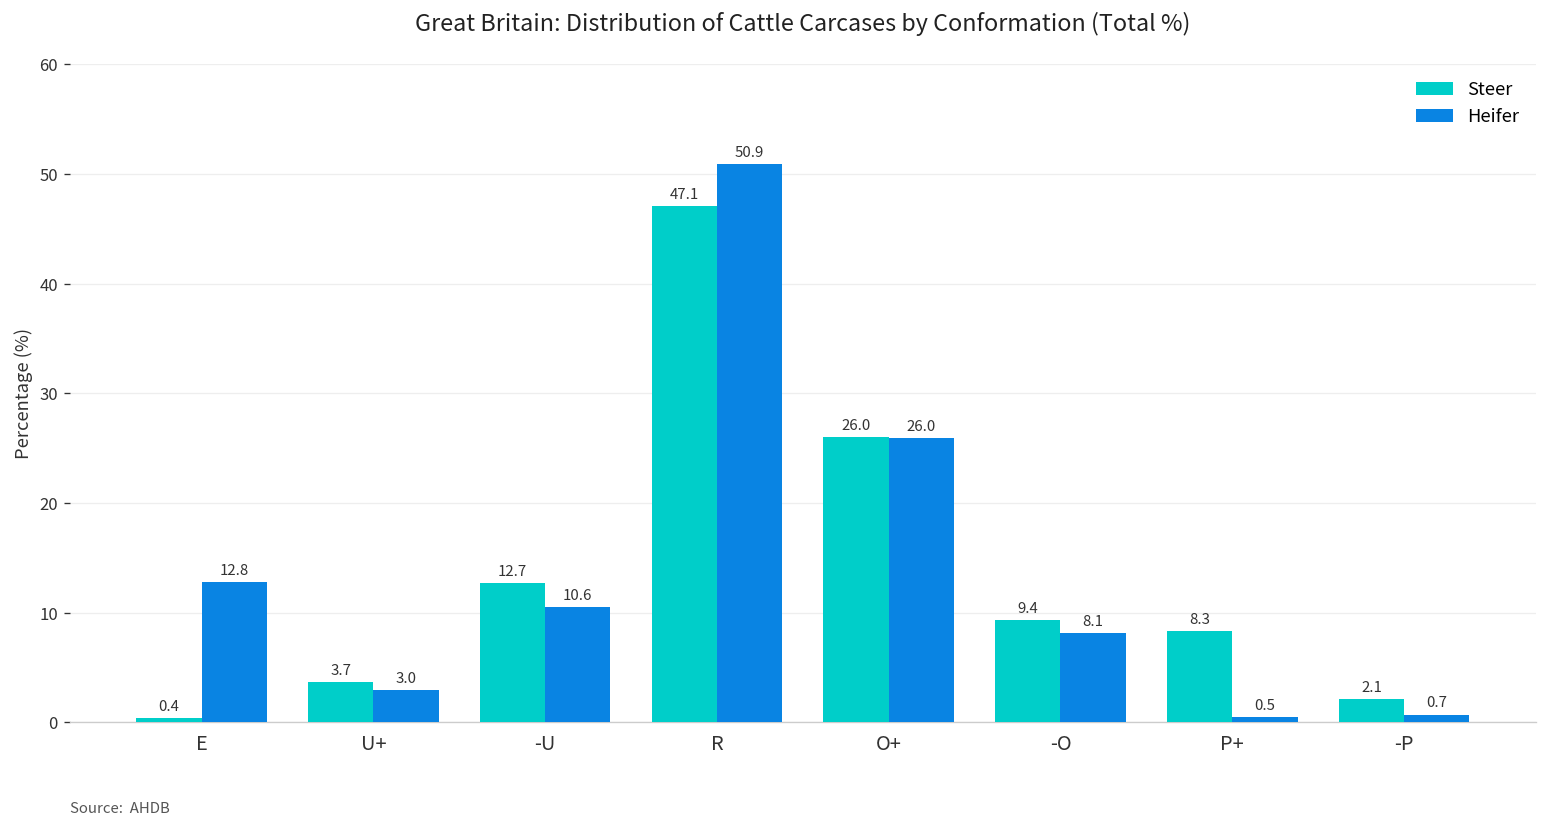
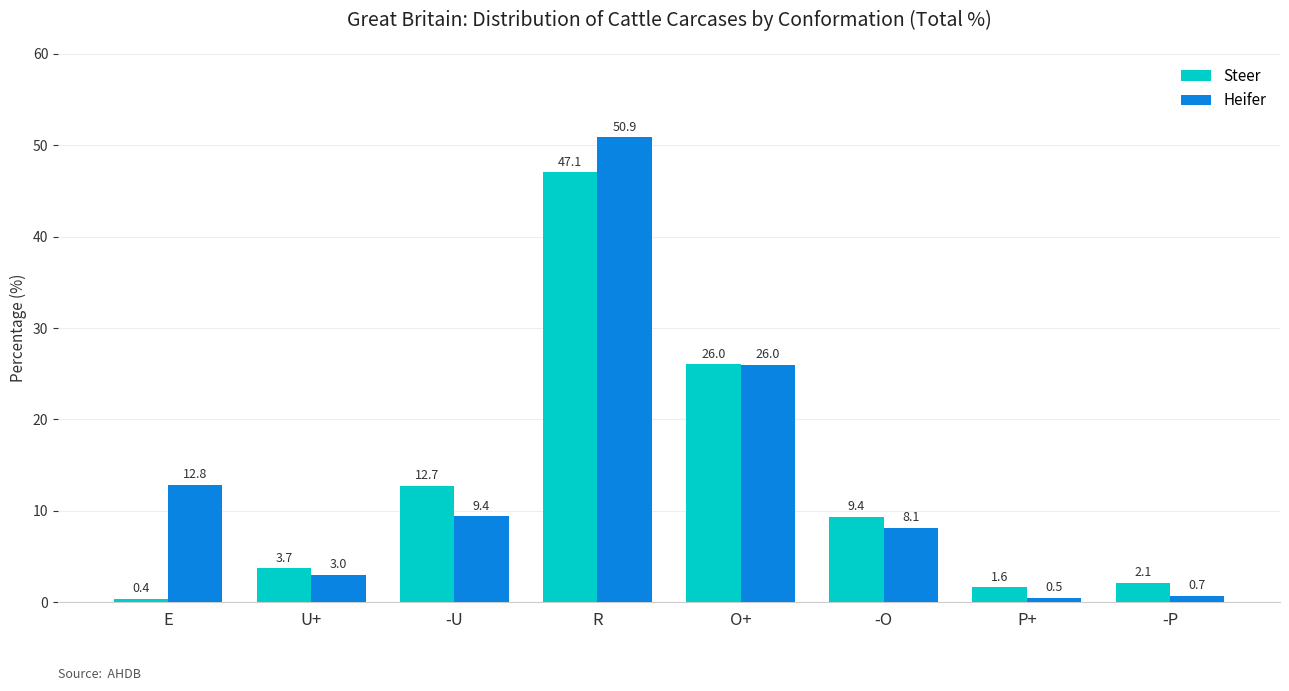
Heifer, -U: 10.6 -> 9.4
Steer, P+: 8.3 -> 1.6
